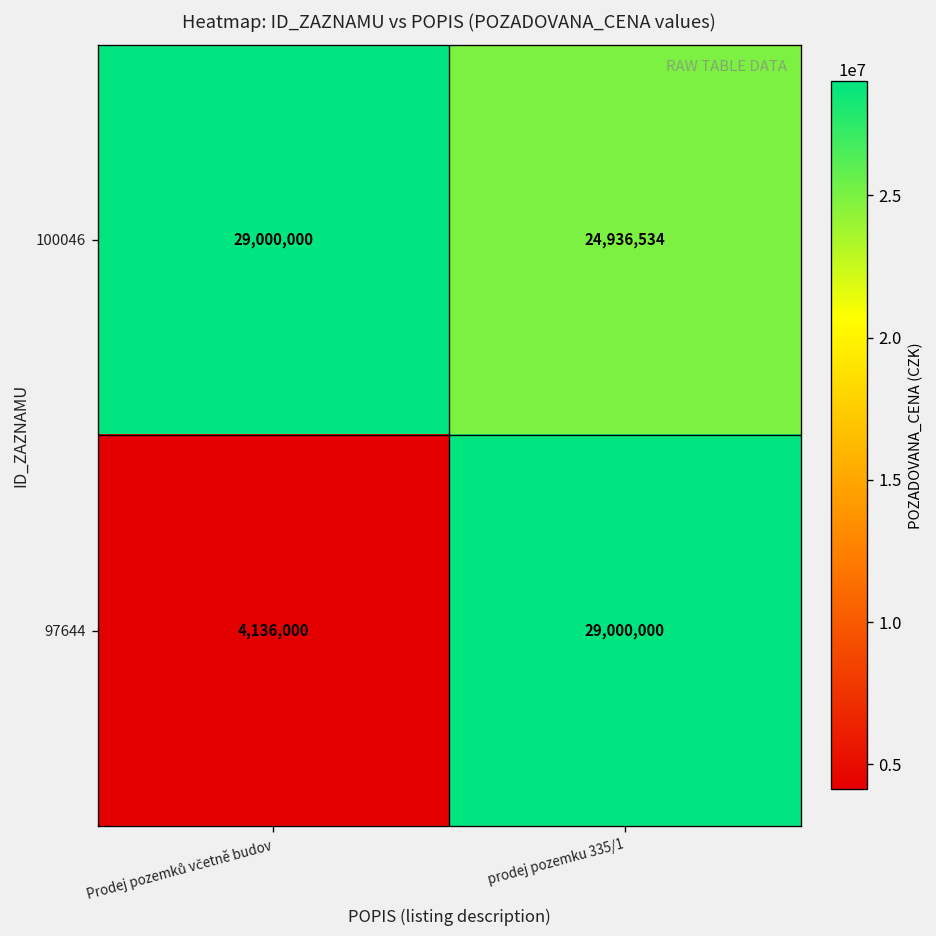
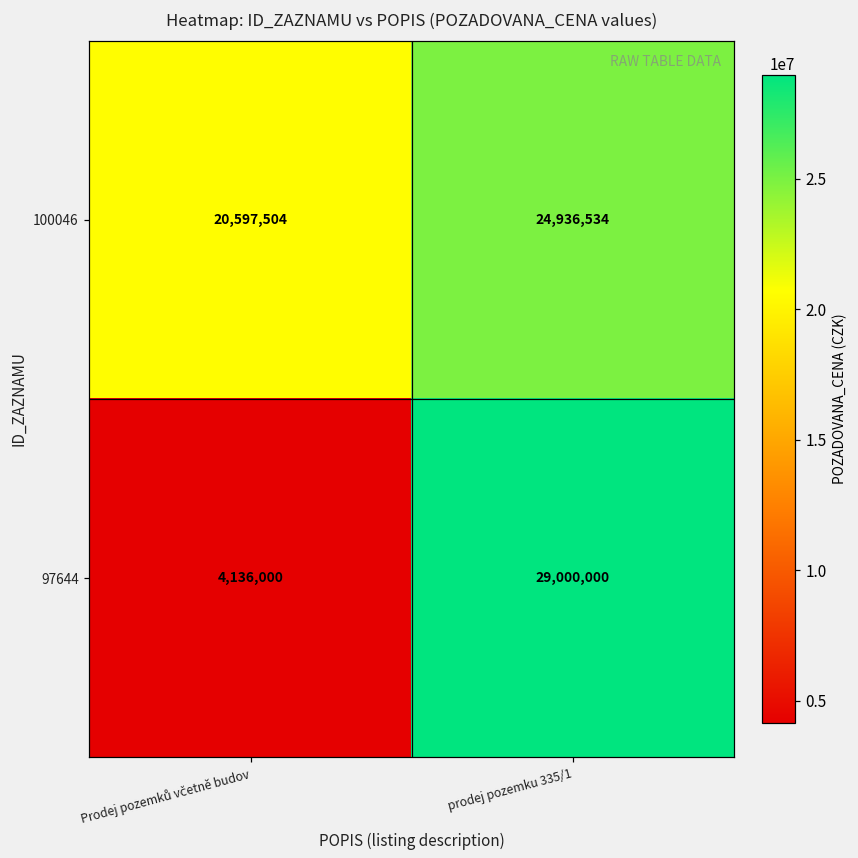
100046, Prodej pozemků včetně budov: 29,000,000 -> 20,597,504
